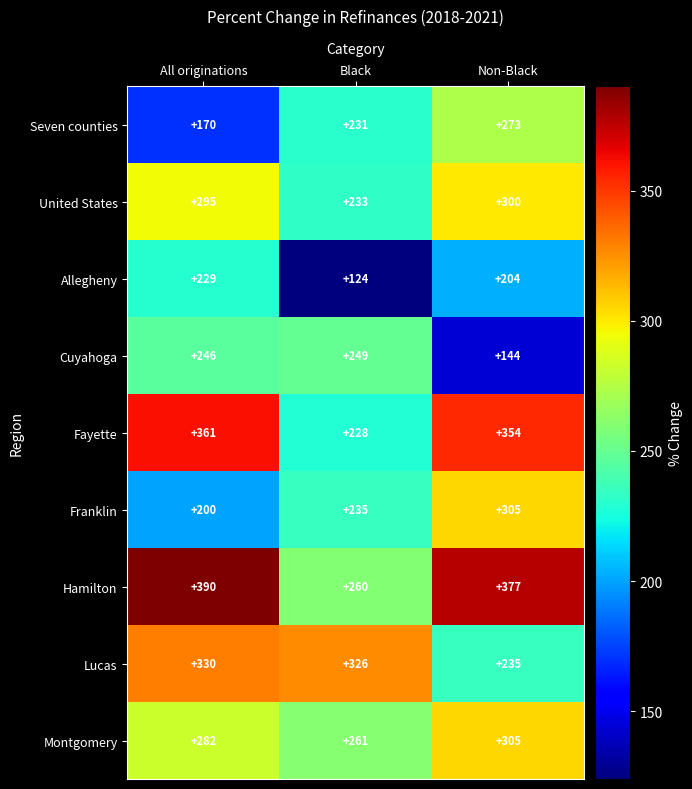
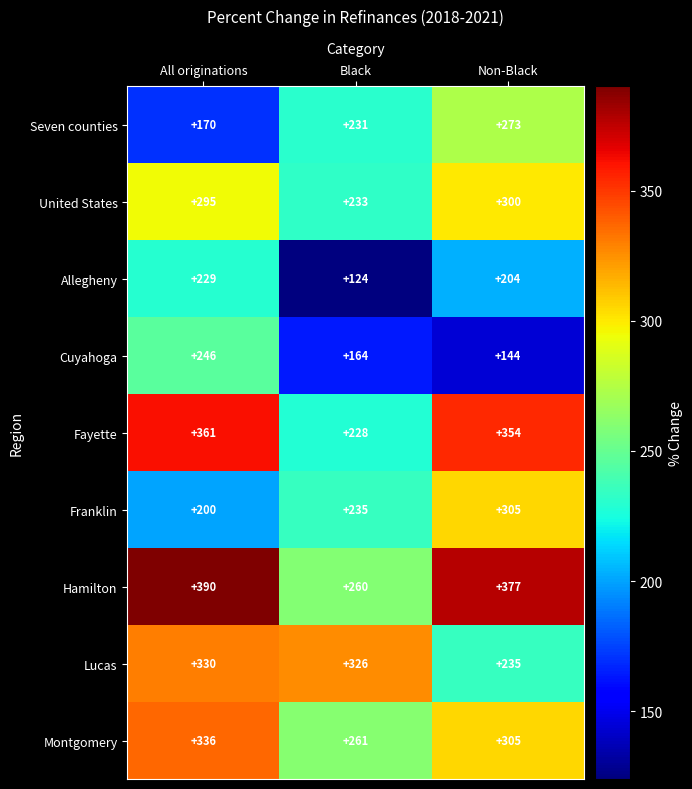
Cuyahoga, Black: +249 -> +164
Montgomery, All originations: +282 -> +336
